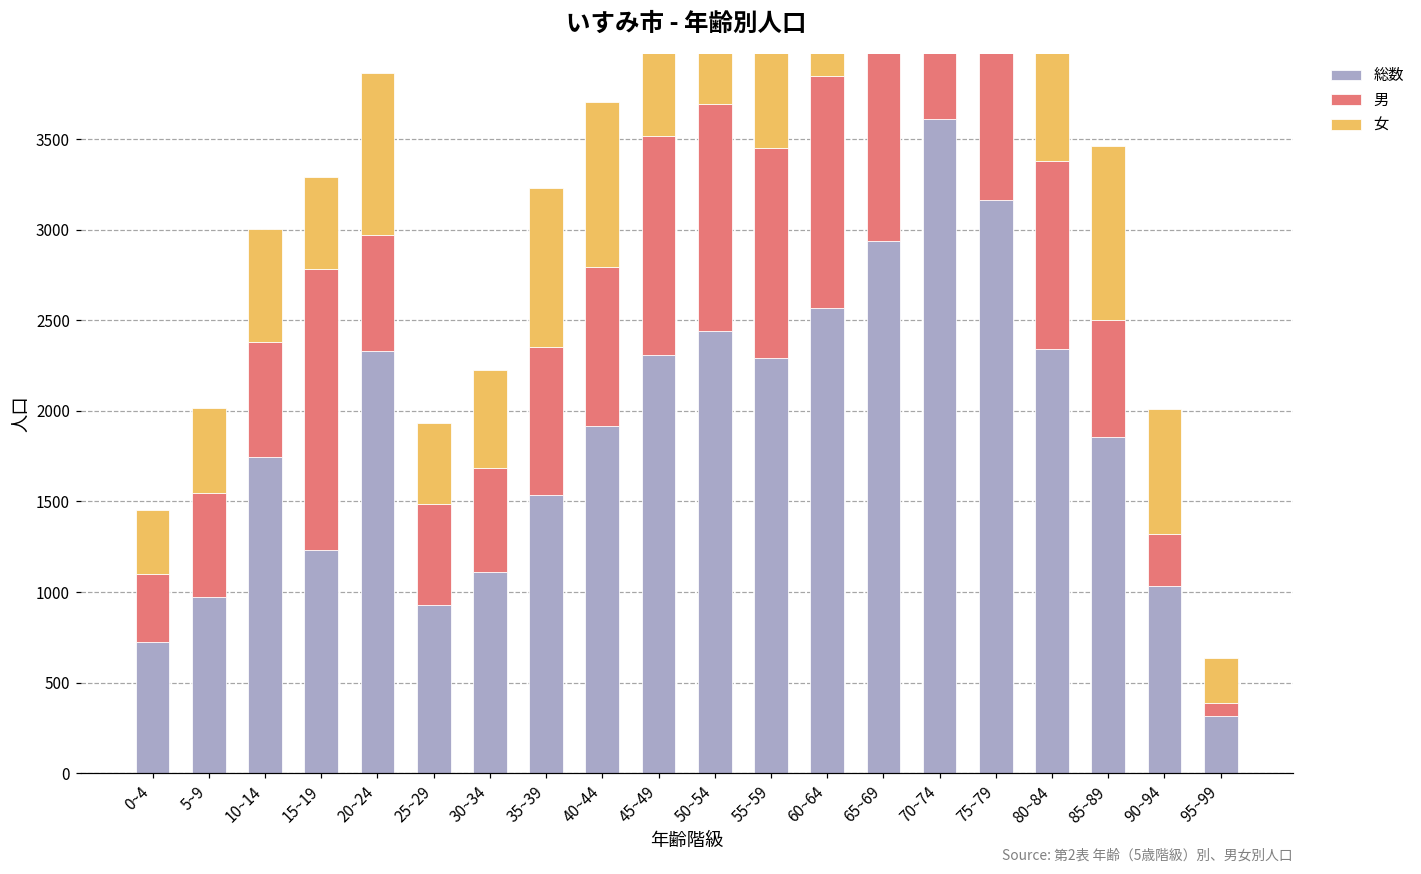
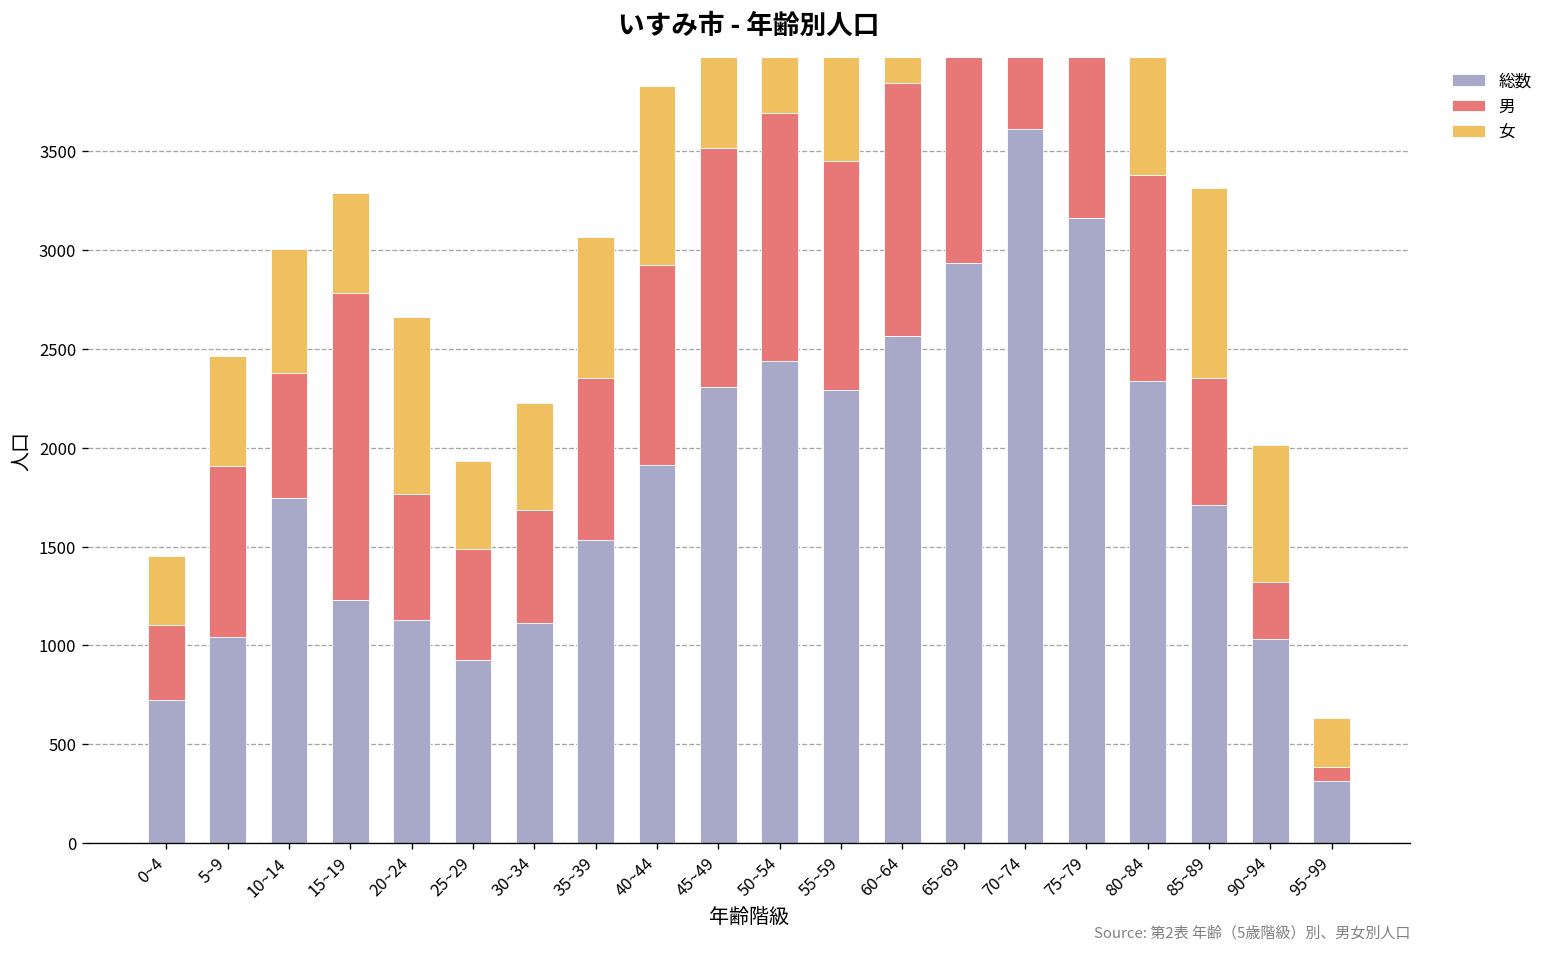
総数, 5~9: 970 -> 1040
男, 5~9: 570 -> 870
女, 5~9: 470 -> 550
総数, 20~24: 2330 -> 1130
女, 35~39: 880 -> 710
男, 40~44: 880 -> 1010
総数, 85~89: 1860 -> 1710
